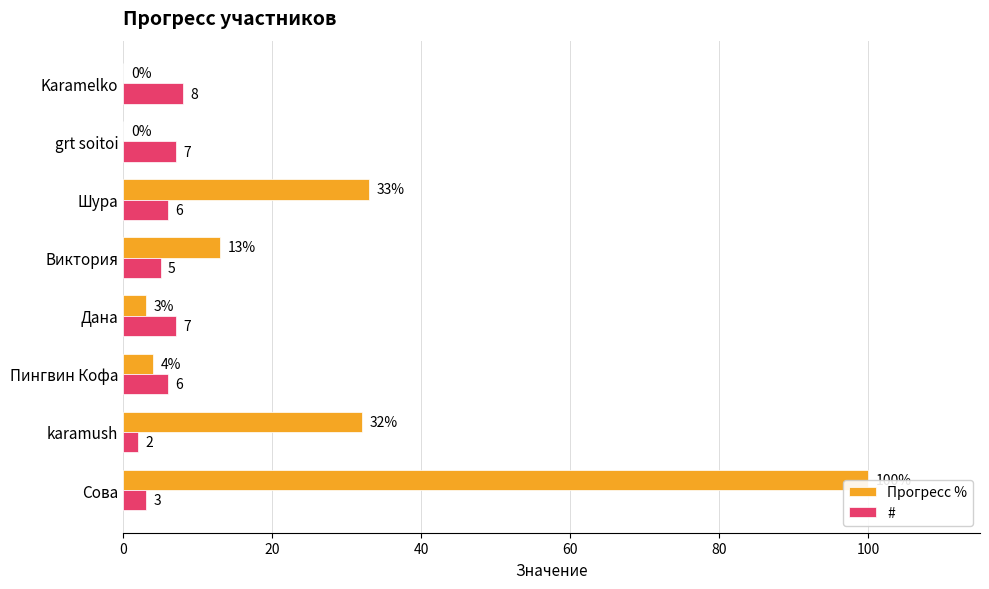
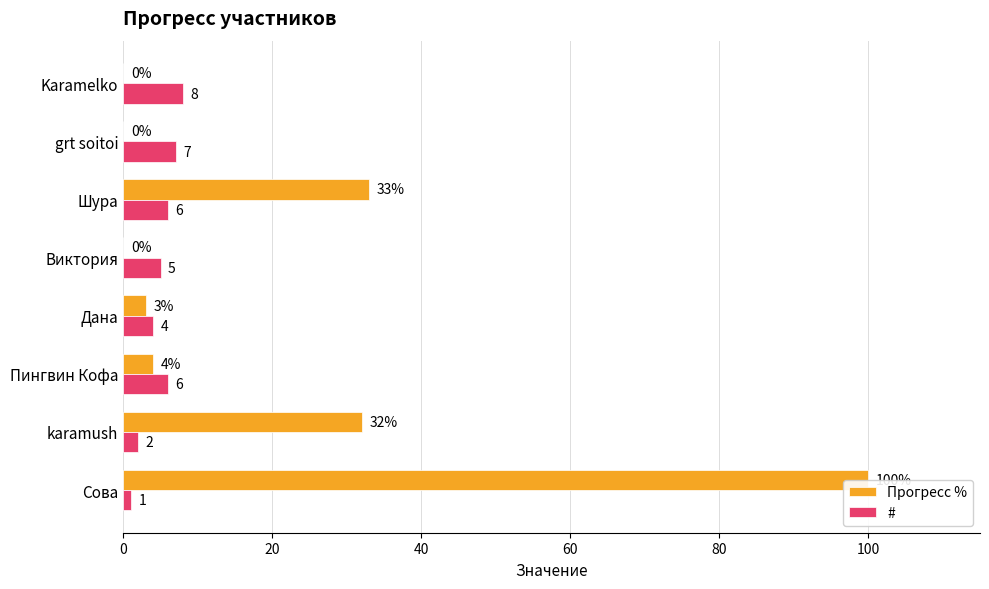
Прогресс %, Виктория: 13% -> 0%
#, Дана: 7 -> 4
#, Сова: 3 -> 1
